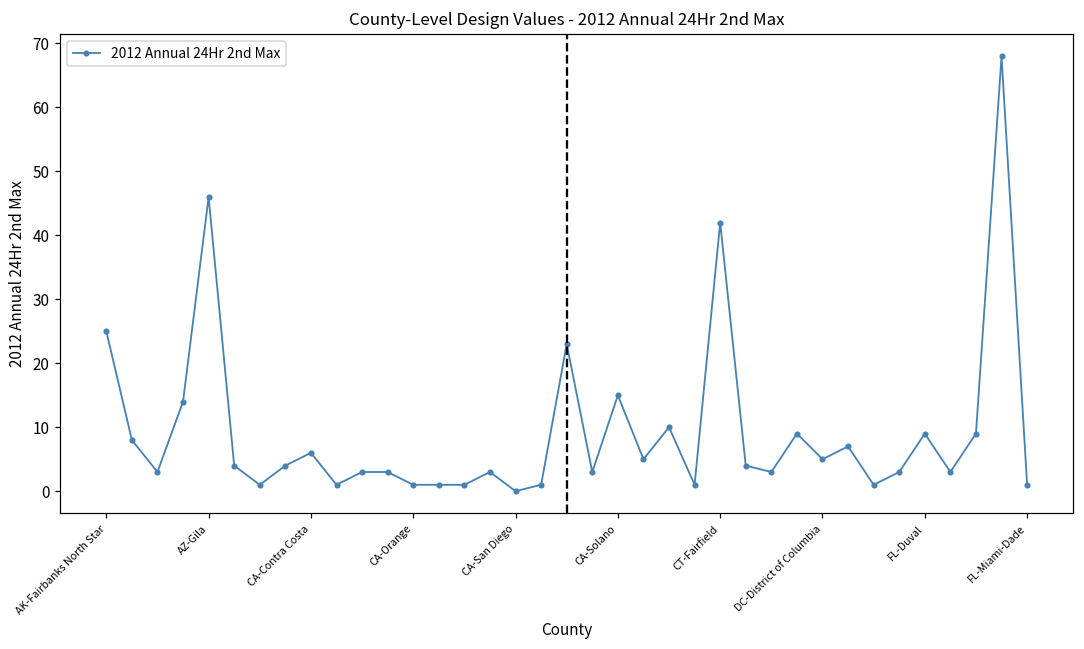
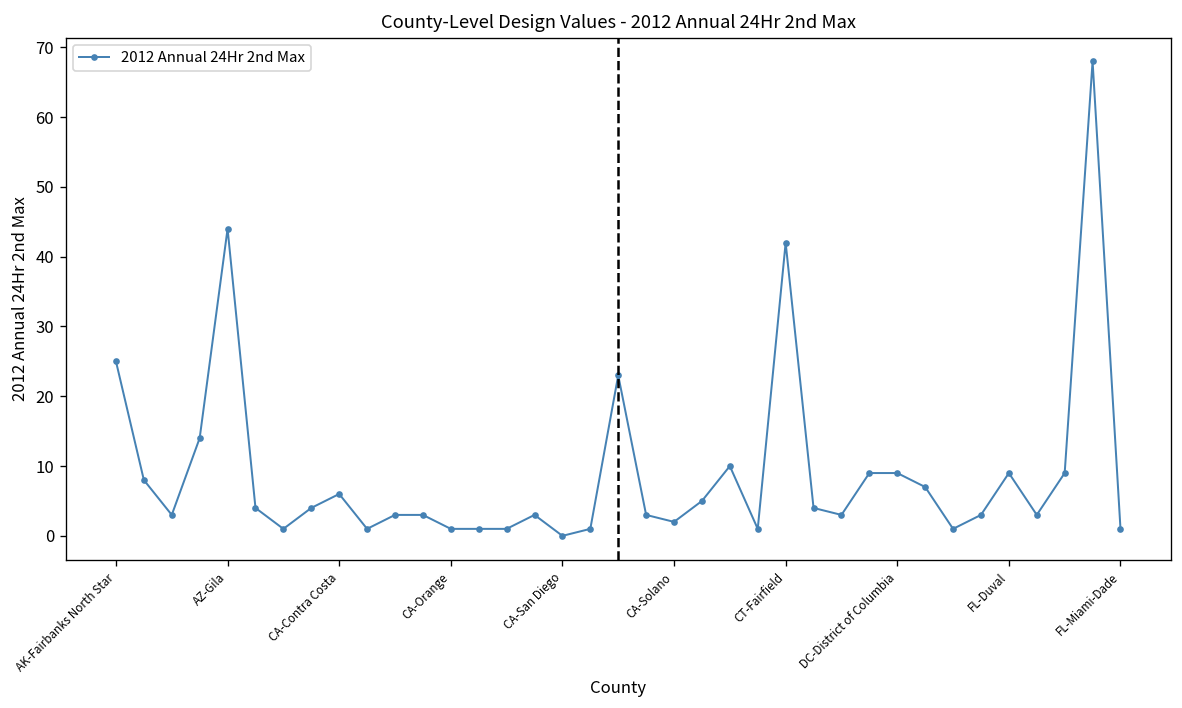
AZ-Gila: 46 -> 44
CA-Solano: 15 -> 2
DC-District of Columbia: 5 -> 9
